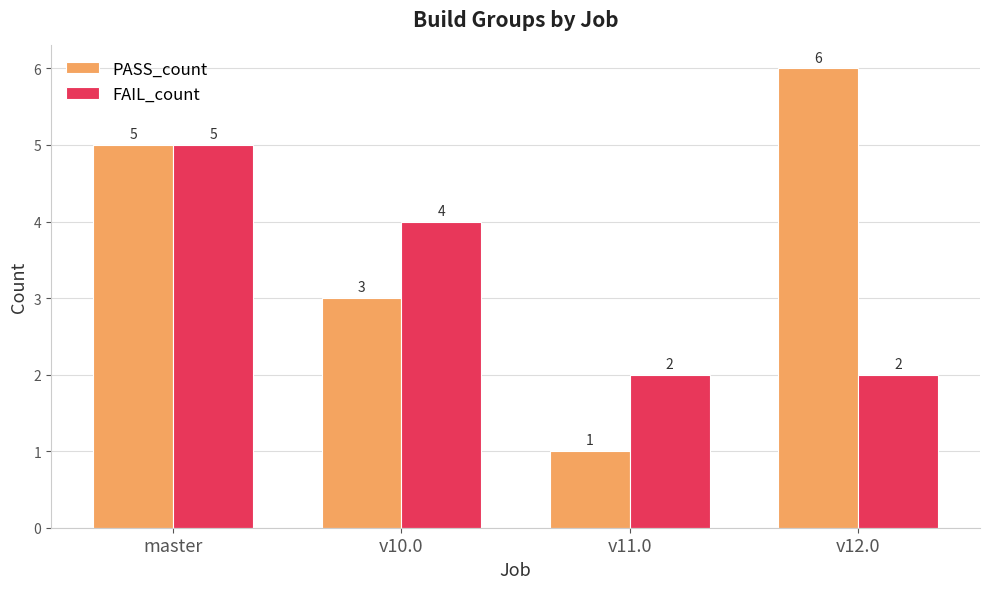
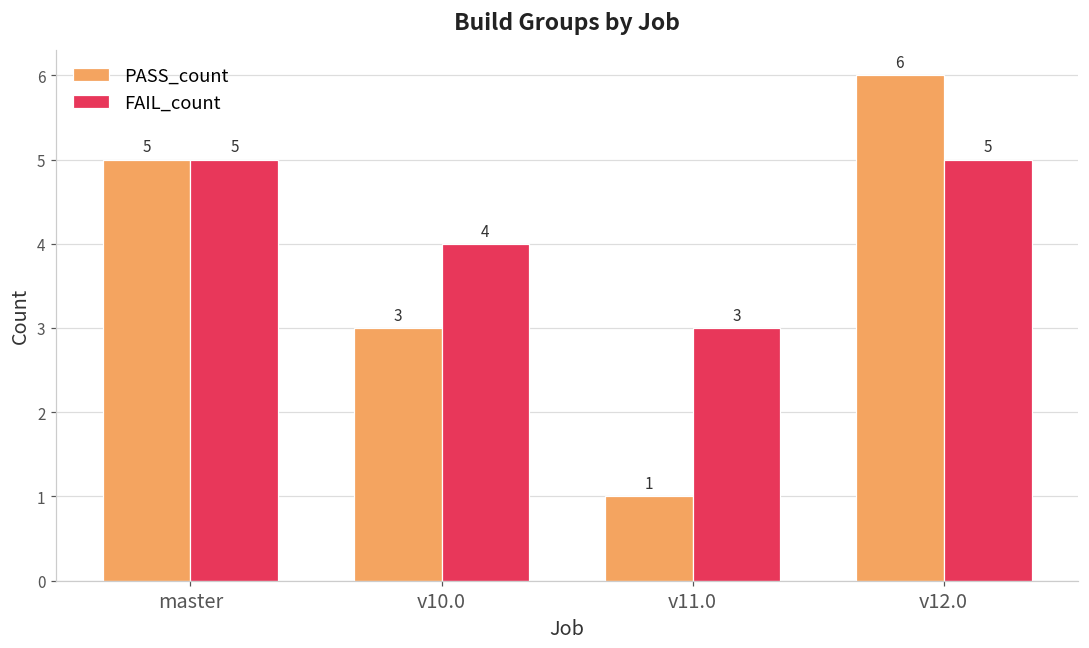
FAIL_count, v11.0: 2 -> 3
FAIL_count, v12.0: 2 -> 5
